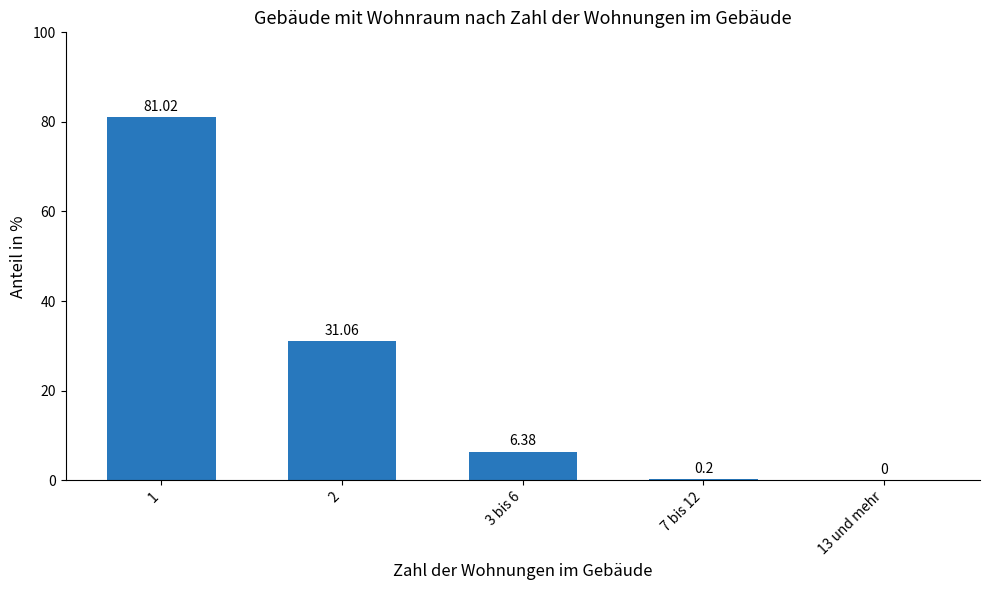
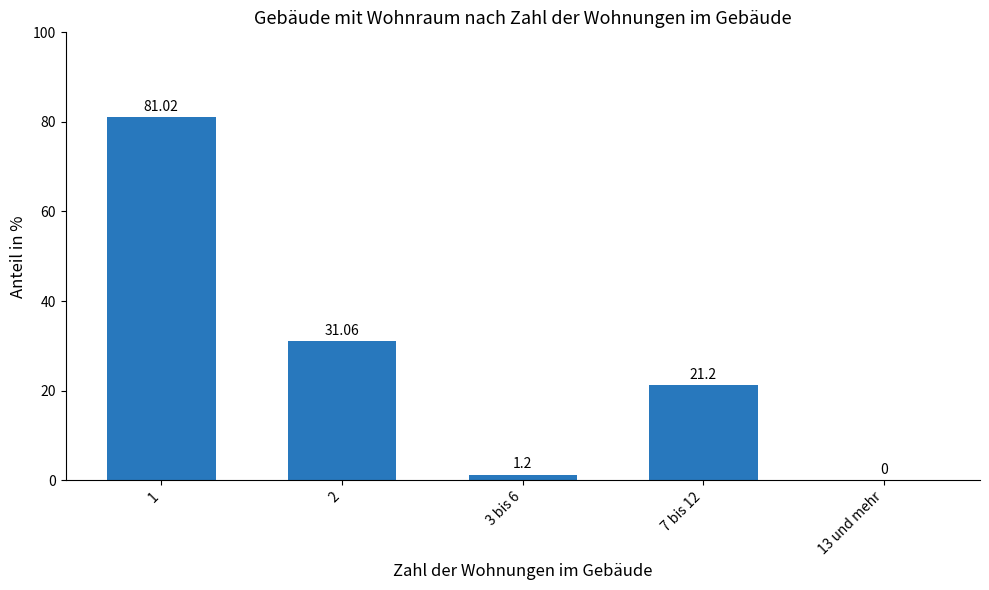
3 bis 6: 6.38 -> 1.2
7 bis 12: 0.2 -> 21.2
